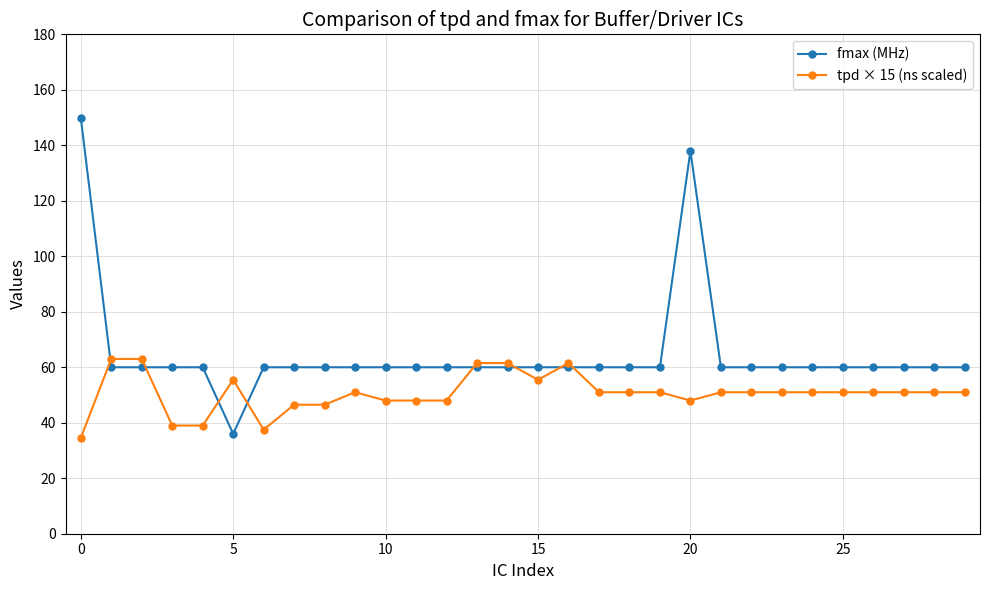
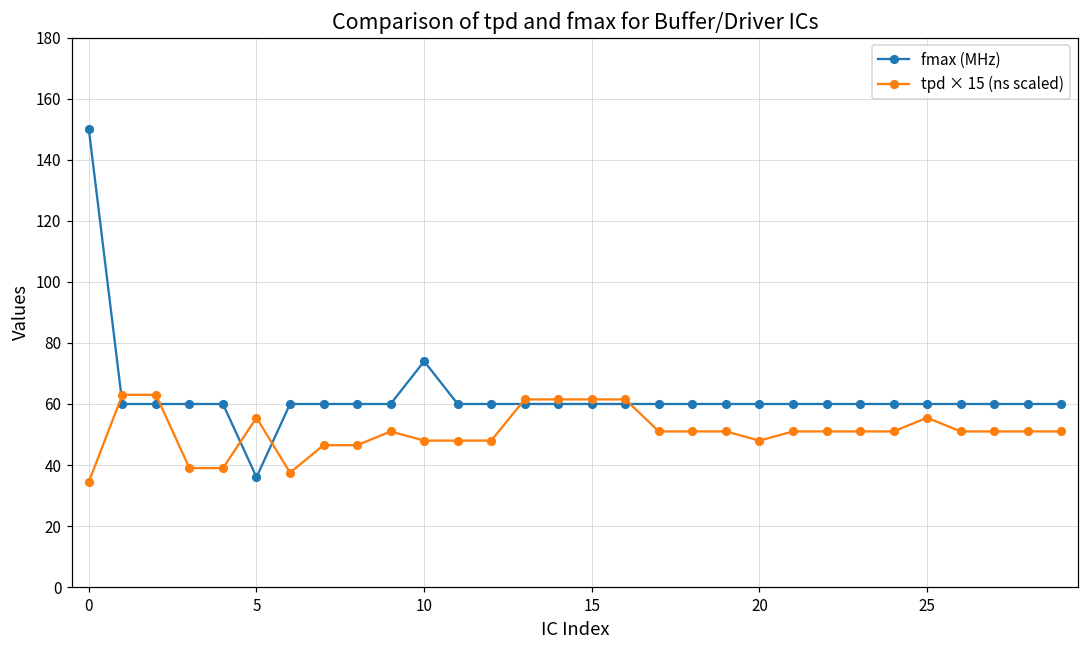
fmax (MHz), 10: 60 -> 74
tpd × 15 (ns scaled), 15: 56 -> 61
fmax (MHz), 20: 138 -> 60
tpd × 15 (ns scaled), 25: 51 -> 56
